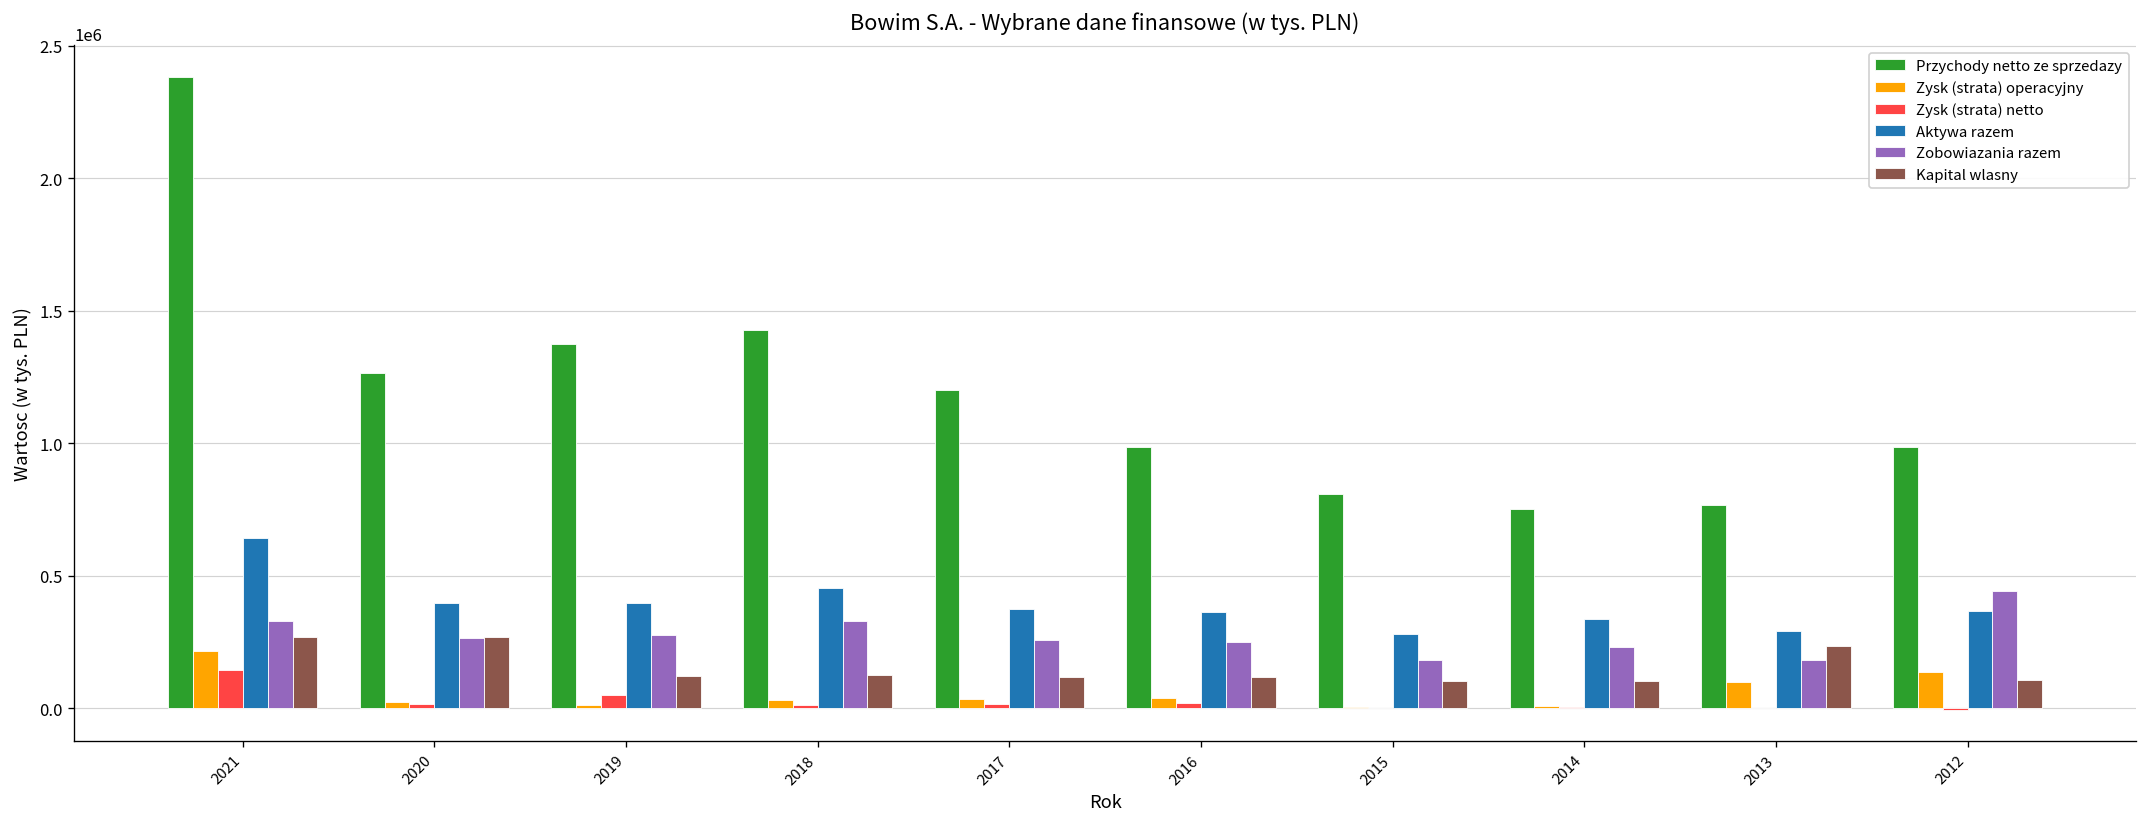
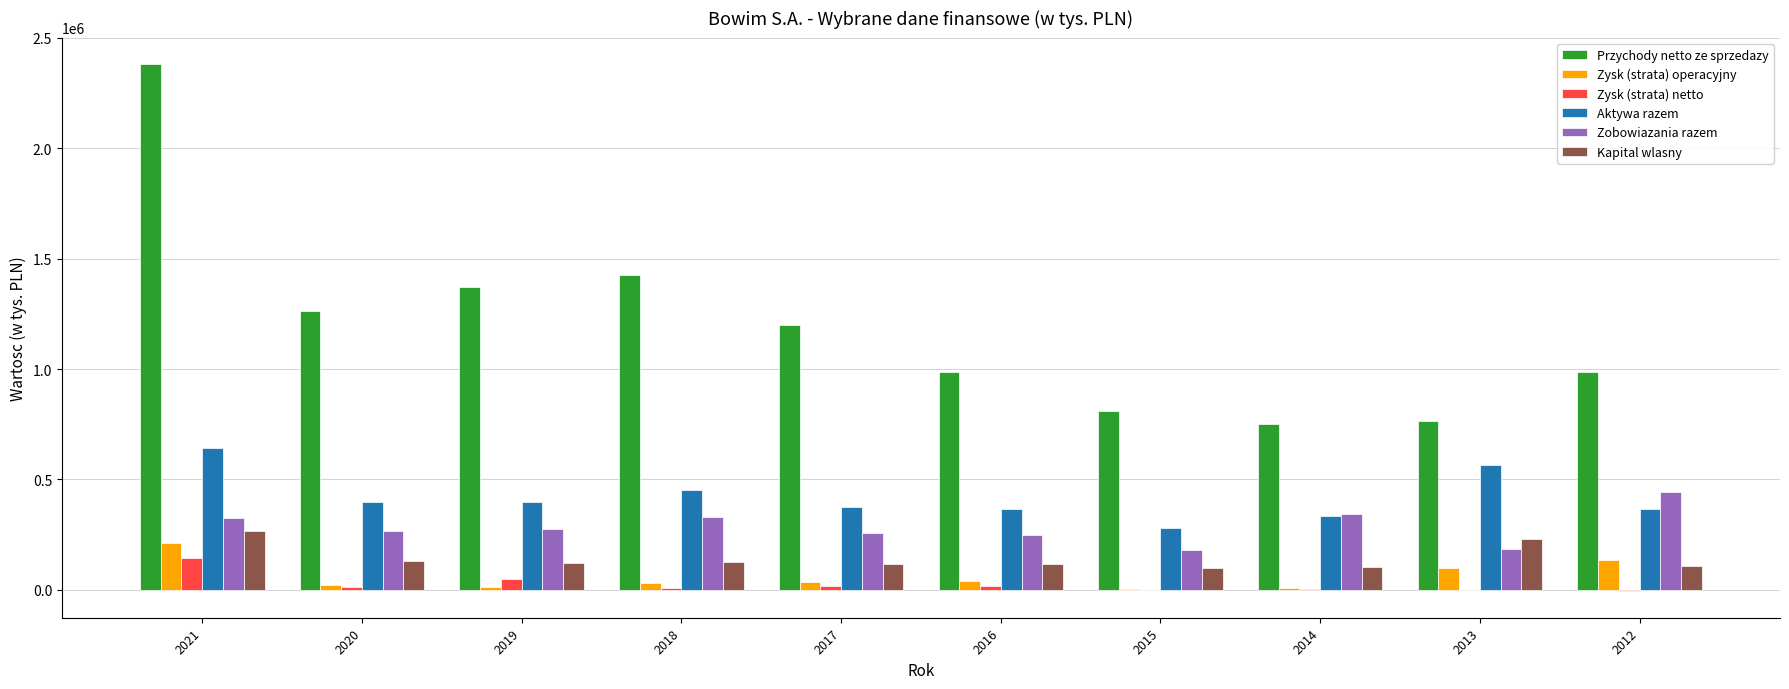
Kapital wlasny, 2020: 270000 -> 130000
Zobowiazania razem, 2014: 230000 -> 340000
Aktywa razem, 2013: 290000 -> 560000
